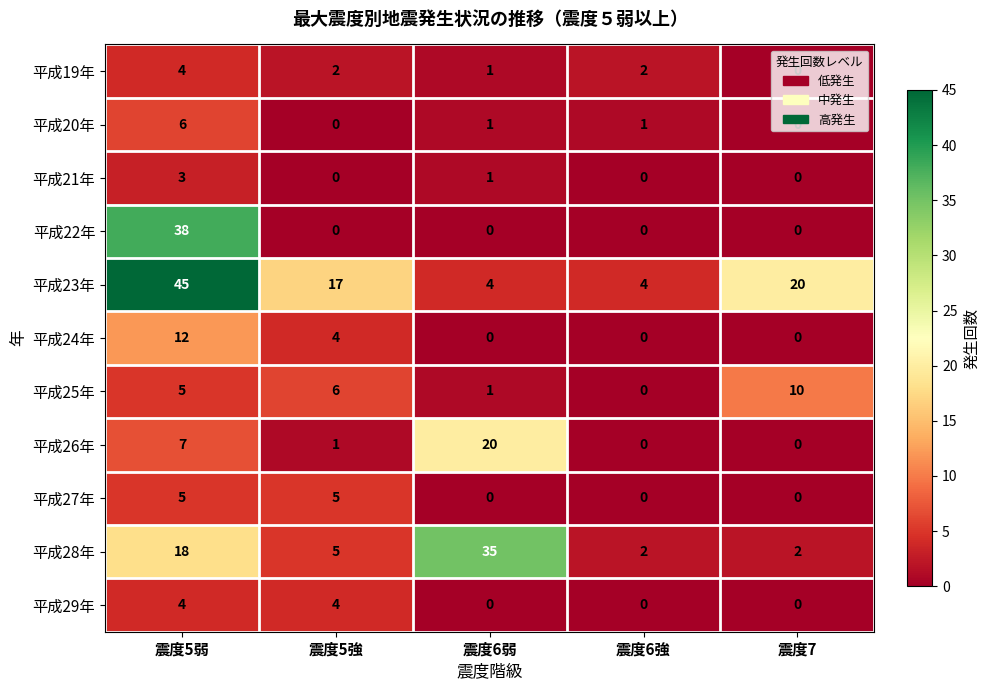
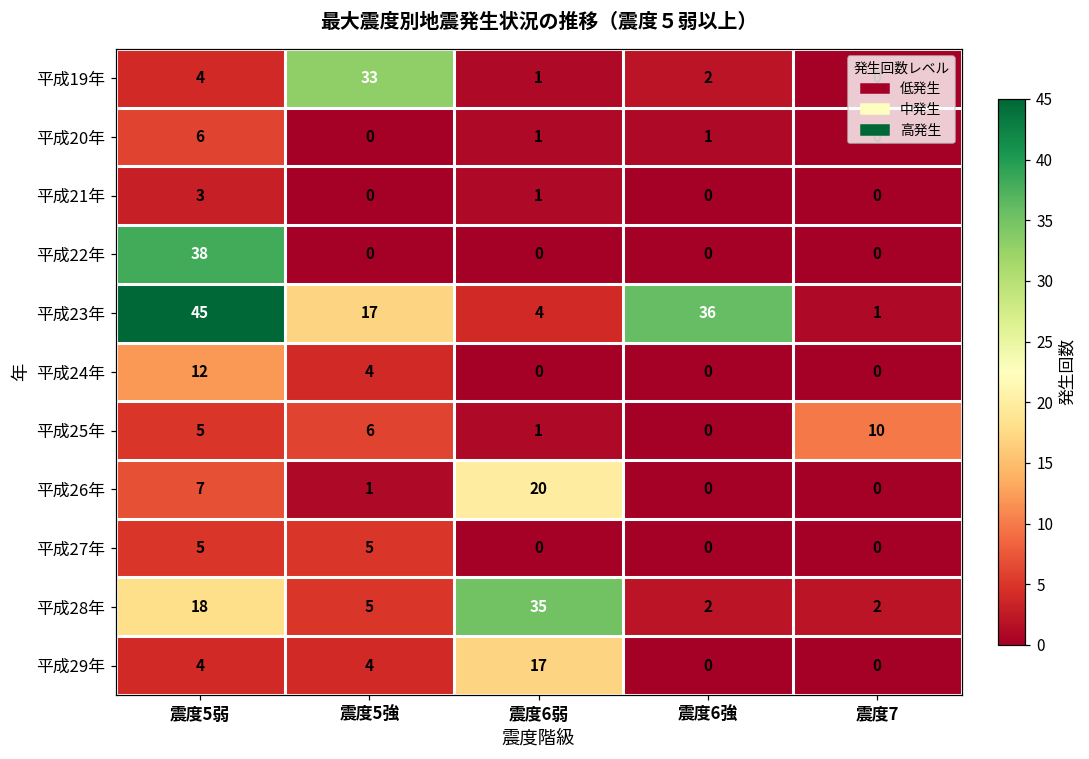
平成19年, 震度5強: 2 -> 33
平成23年, 震度6強: 4 -> 36
平成23年, 震度7: 20 -> 1
平成29年, 震度6弱: 0 -> 17
